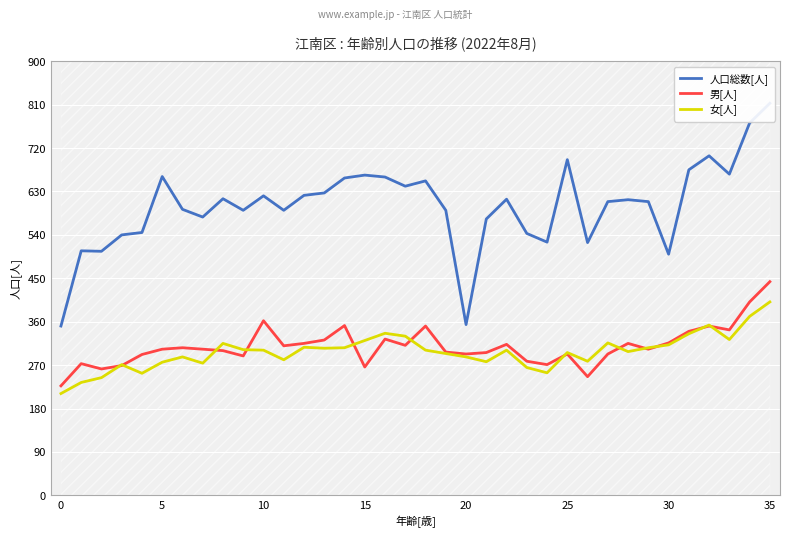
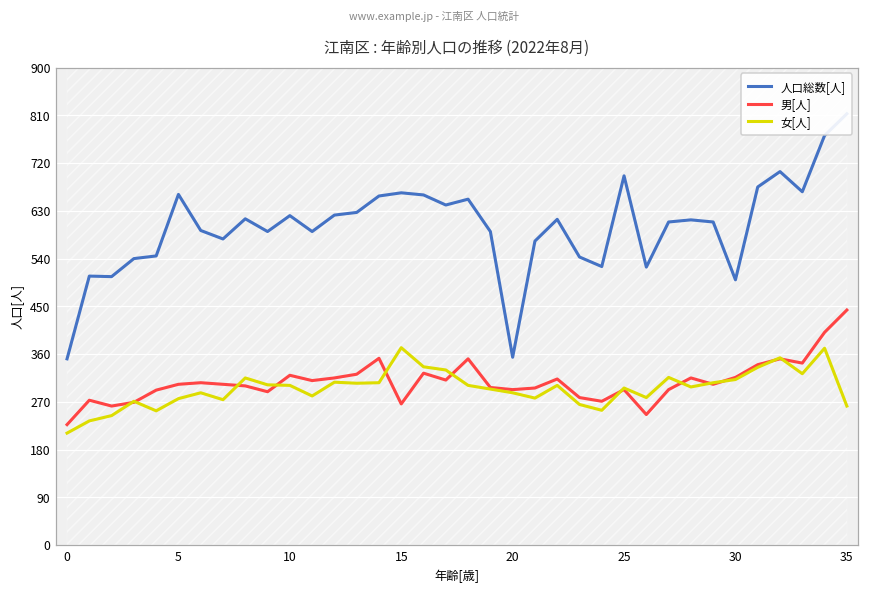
男[人], 10: 360 -> 320
女[人], 15: 320 -> 370
女[人], 35: 400 -> 260
